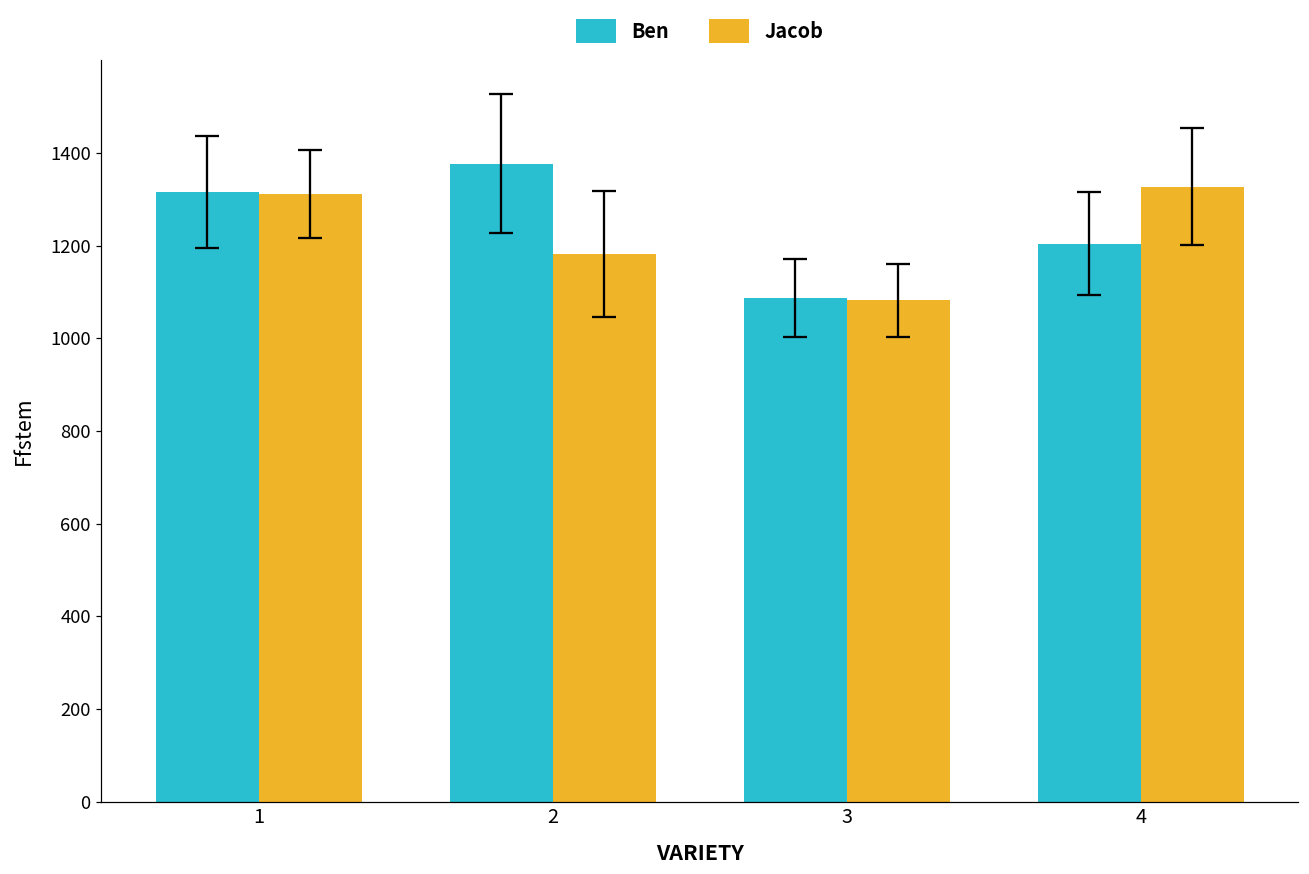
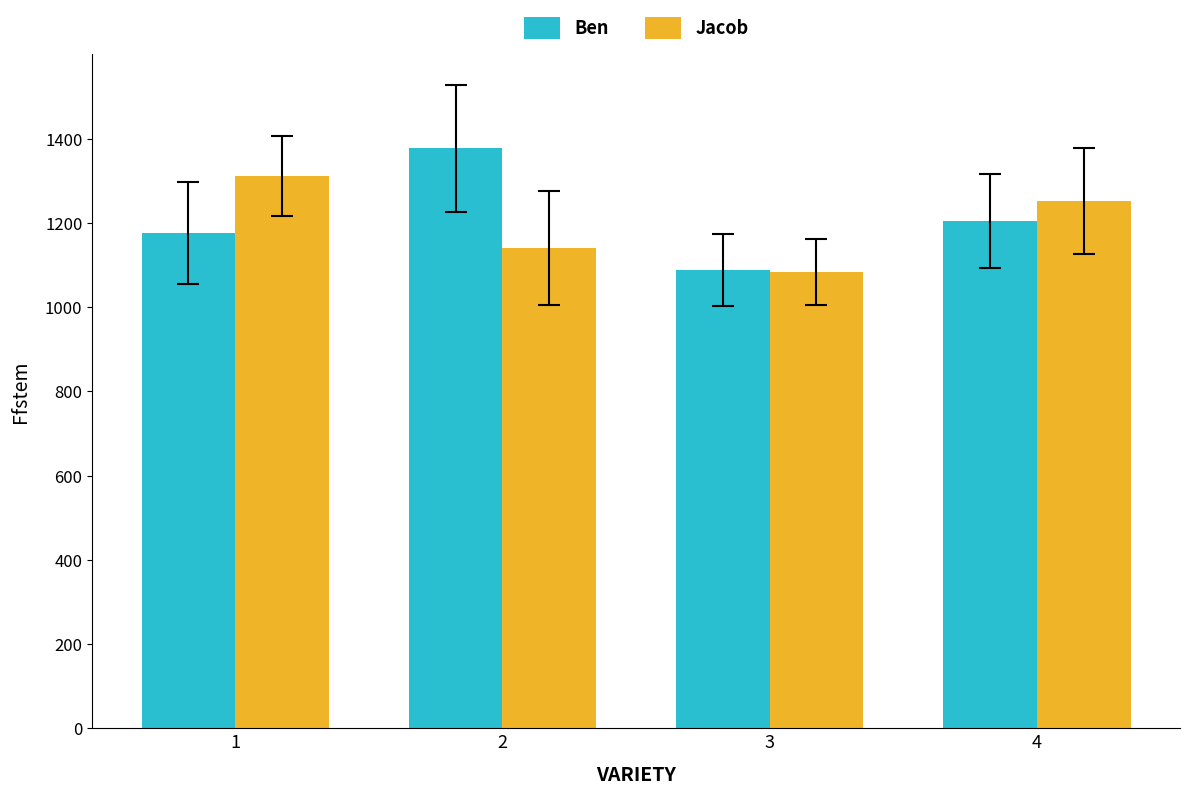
Ben, 1: 1320 -> 1180
Jacob, 2: 1180 -> 1140
Jacob, 4: 1330 -> 1250
